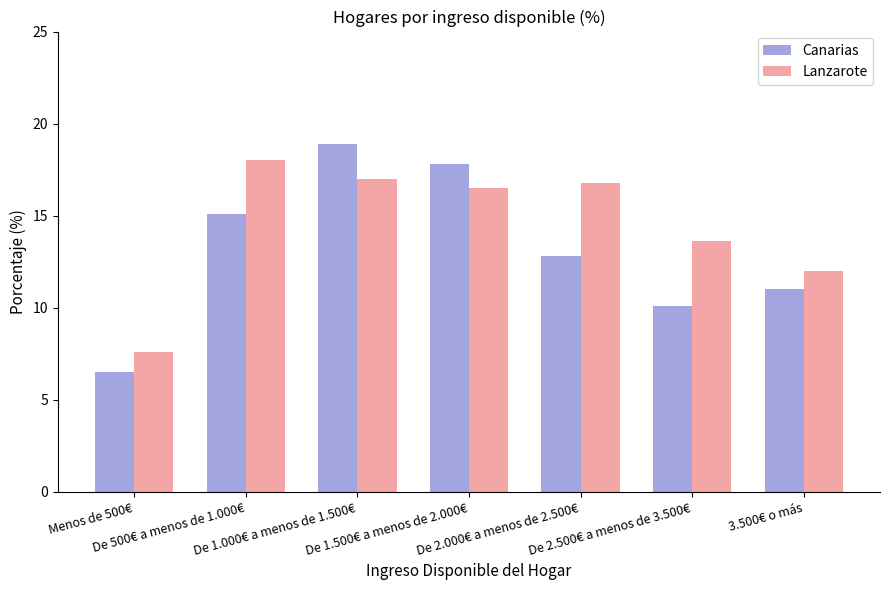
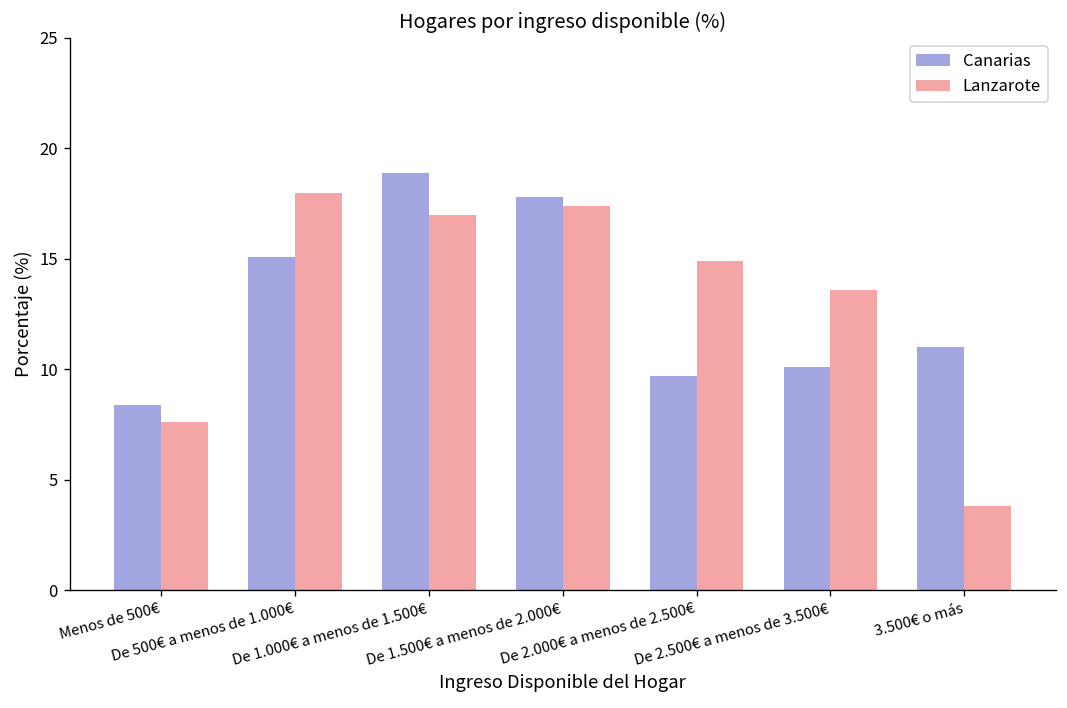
Canarias, Menos de 500€: 6.5 -> 8.4
Lanzarote, De 1.500€ a menos de 2.000€: 16.5 -> 17.4
Canarias, De 2.000€ a menos de 2.500€: 12.8 -> 9.7
Lanzarote, De 2.000€ a menos de 2.500€: 16.8 -> 14.9
Lanzarote, 3.500€ o más: 12.0 -> 3.8
